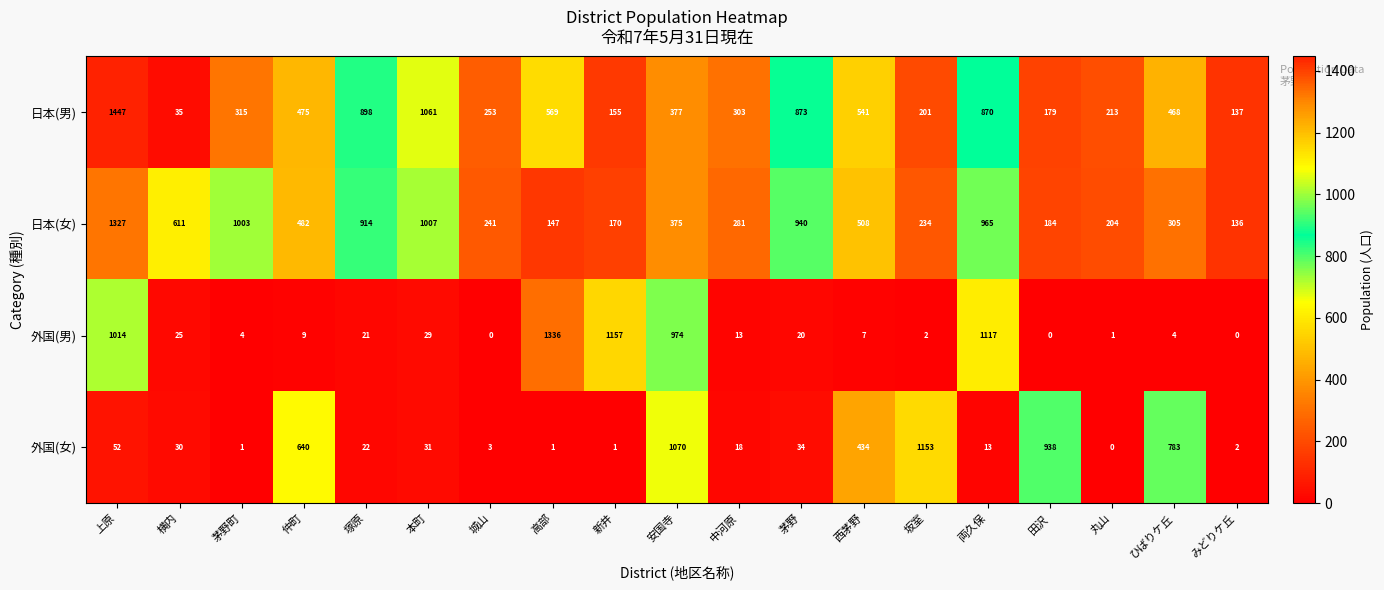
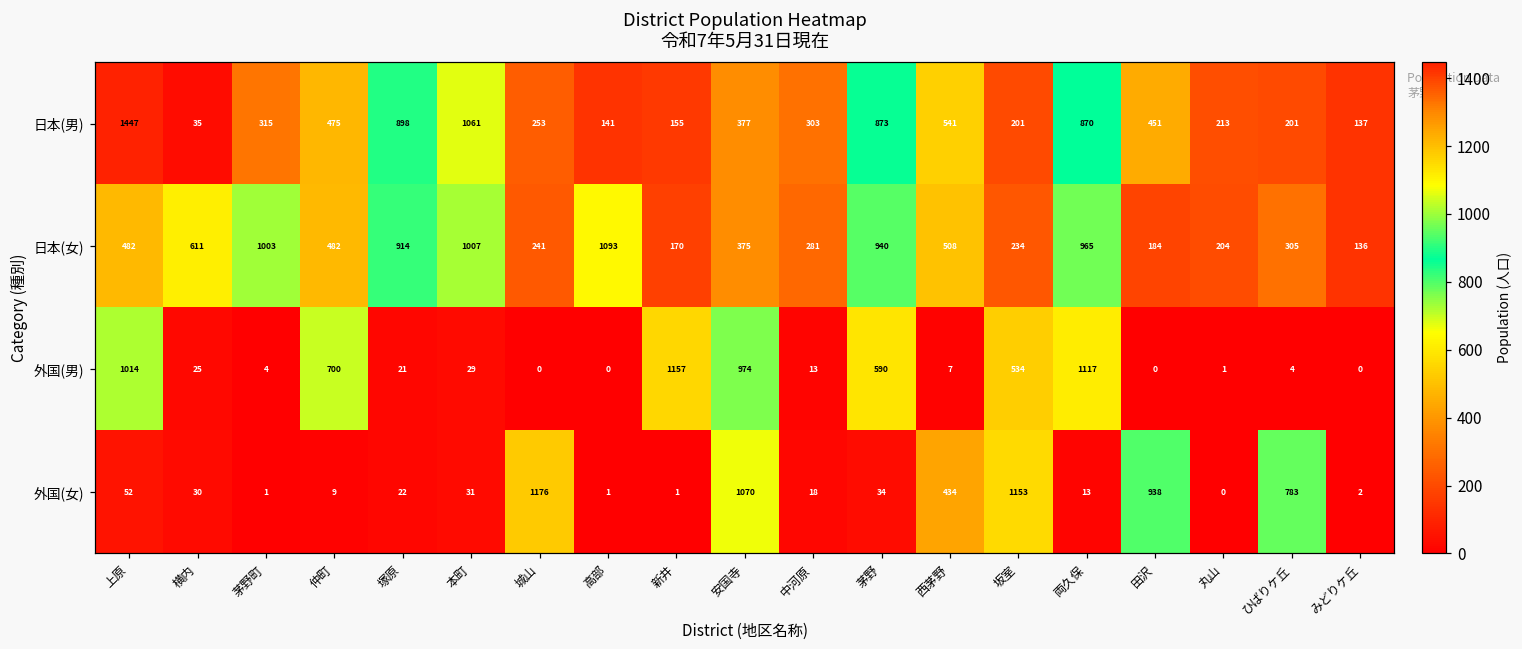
日本(男), 高部: 569 -> 141
日本(男), 田沢: 179 -> 451
日本(男), ひばりケ丘: 468 -> 201
日本(女), 上原: 1327 -> 482
日本(女), 高部: 147 -> 1093
外国(男), 仲町: 9 -> 700
外国(男), 高部: 1336 -> 0
外国(男), 茅野: 20 -> 590
外国(男), 坂室: 2 -> 534
外国(女), 仲町: 640 -> 9
外国(女), 城山: 3 -> 1176
